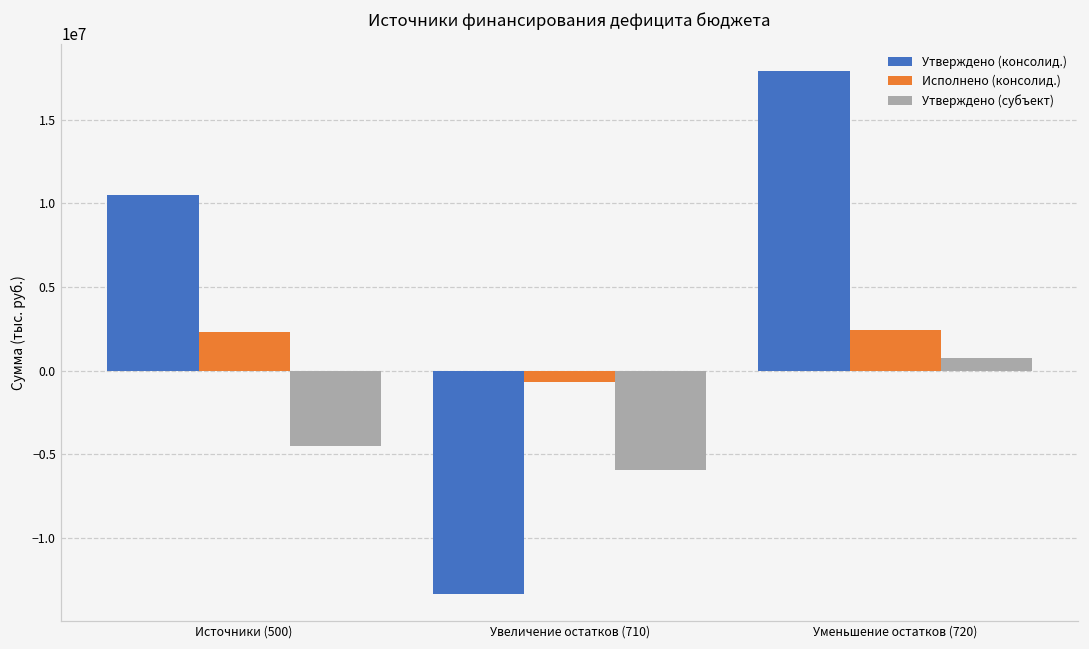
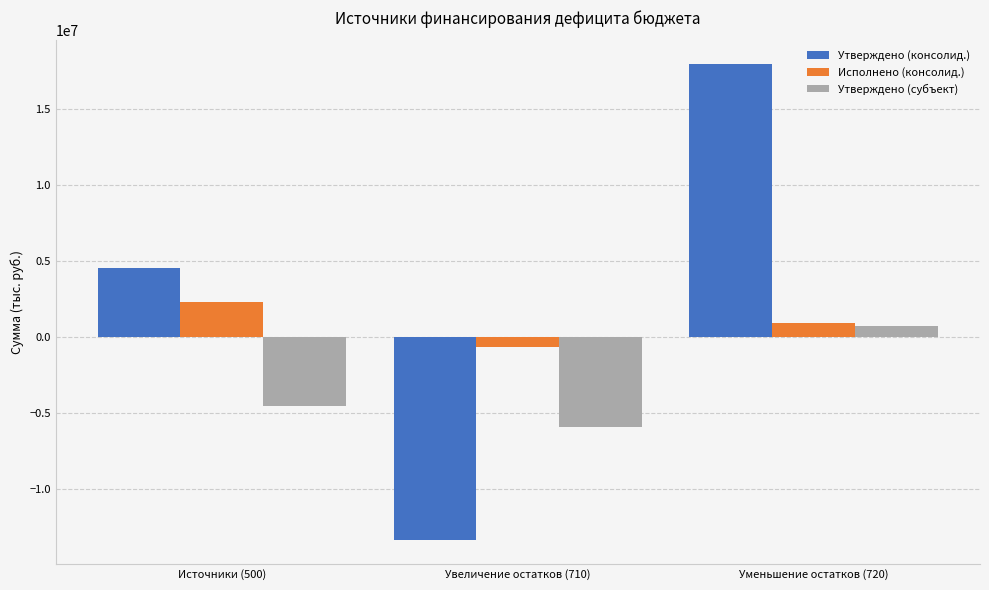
Утверждено (консолид.), Источники (500): 10500000 -> 4500000
Исполнено (консолид.), Уменьшение остатков (720): 2400000 -> 900000
